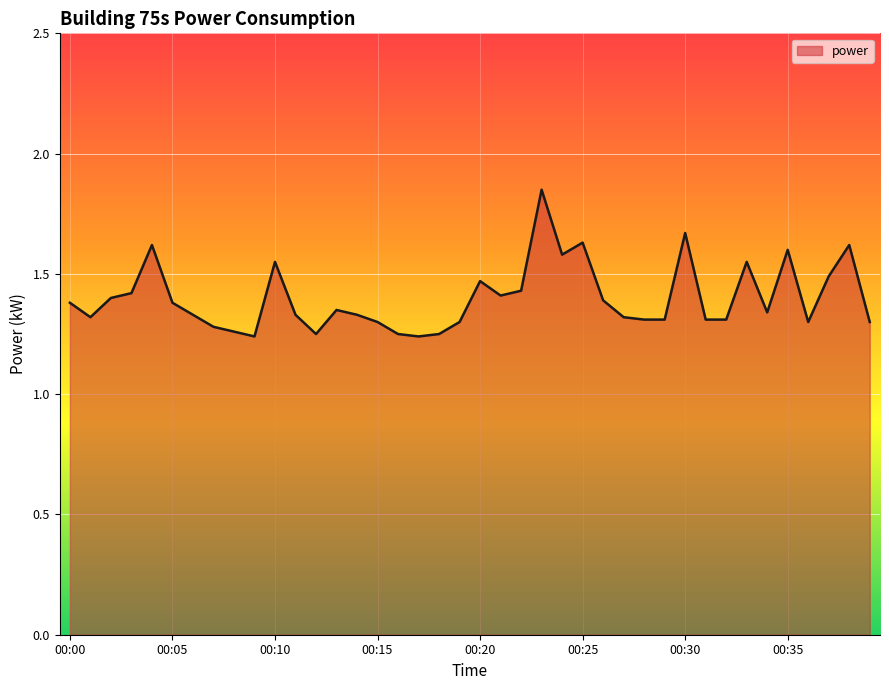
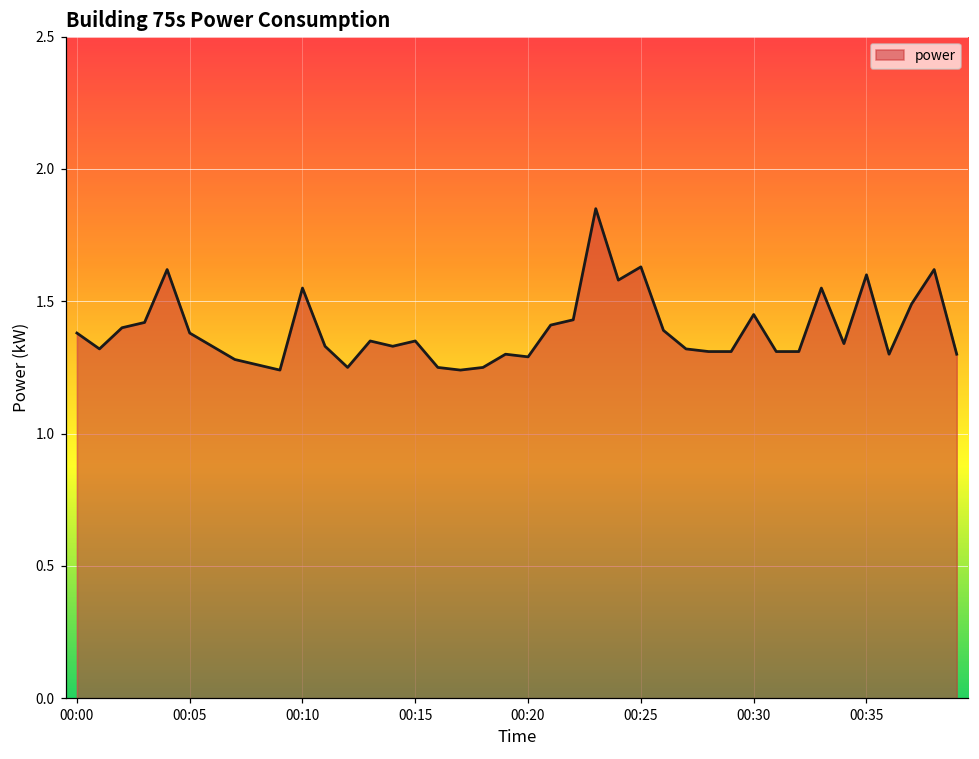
00:15: 1.30 -> 1.35
00:20: 1.47 -> 1.29
00:30: 1.67 -> 1.45
